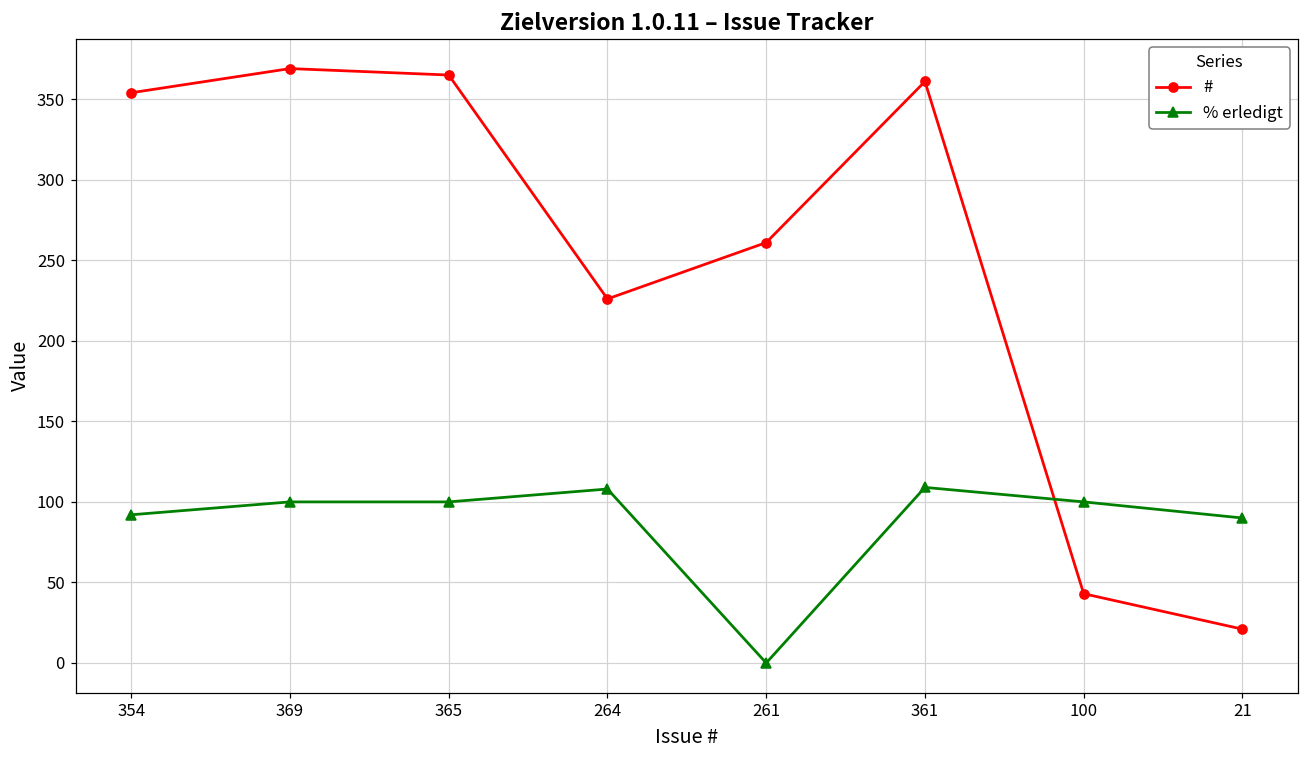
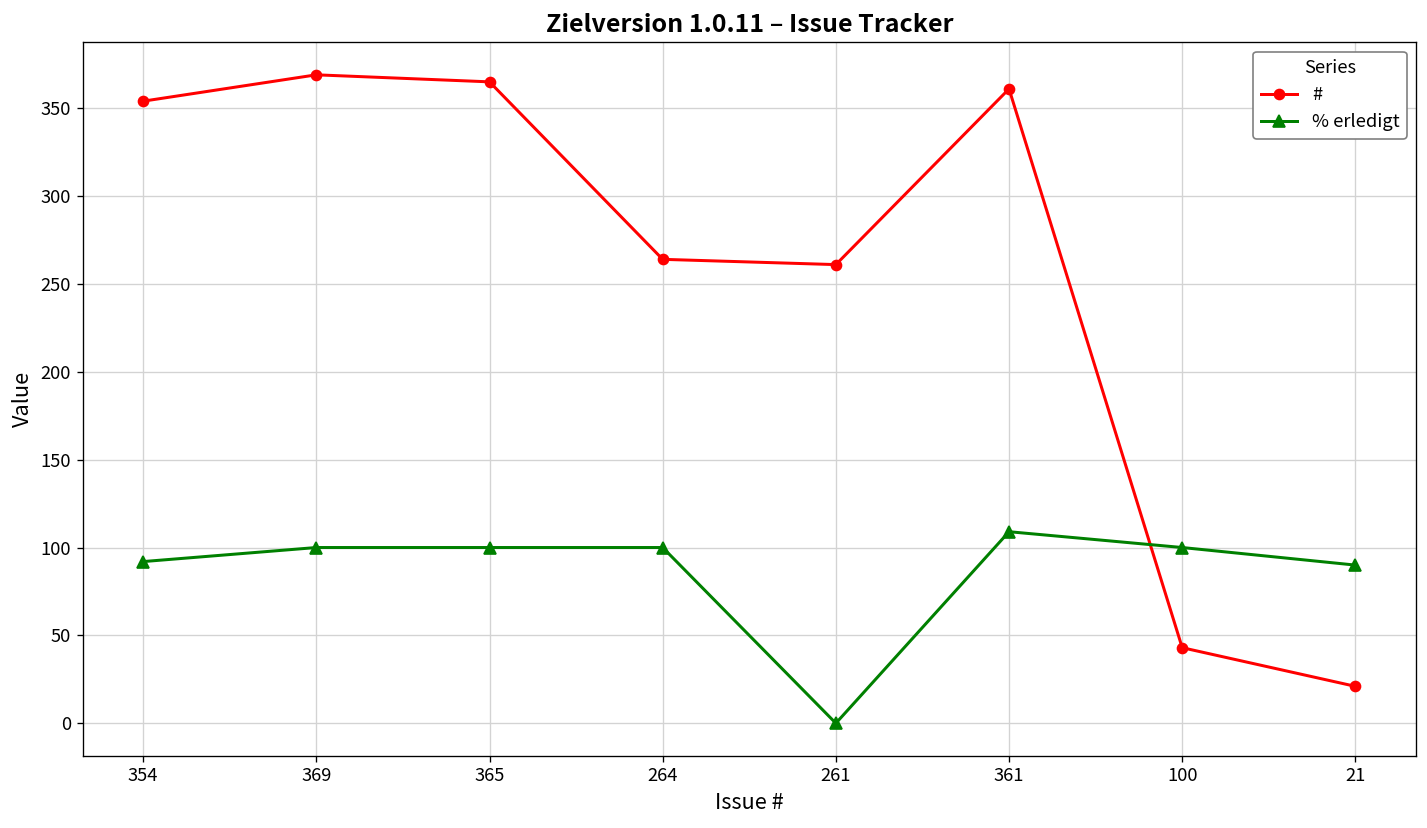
#, 264: 226 -> 264
% erledigt, 264: 108 -> 100
